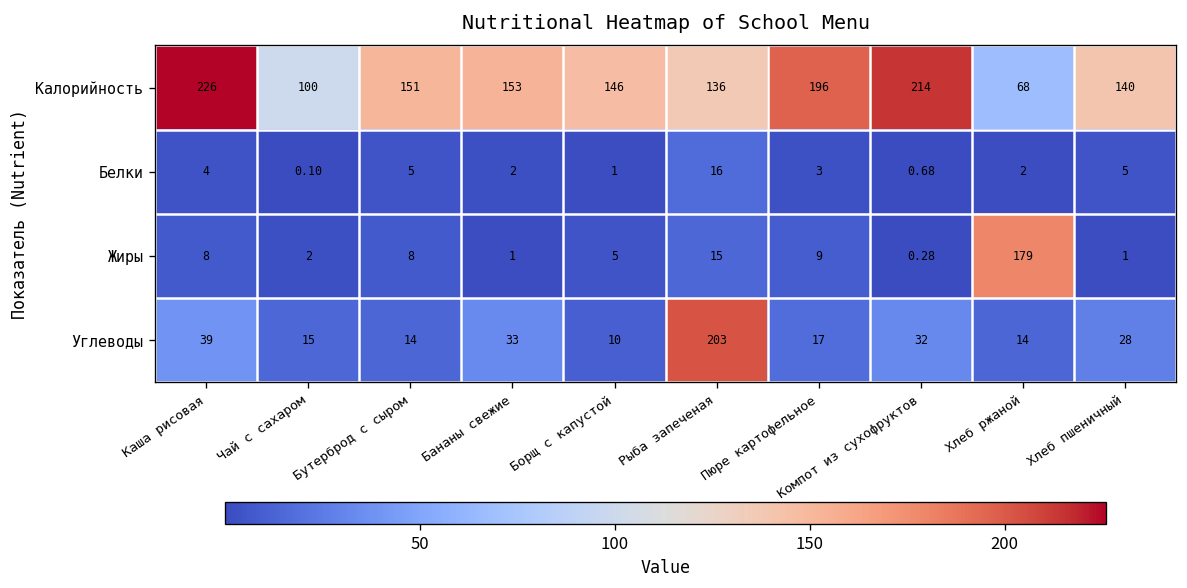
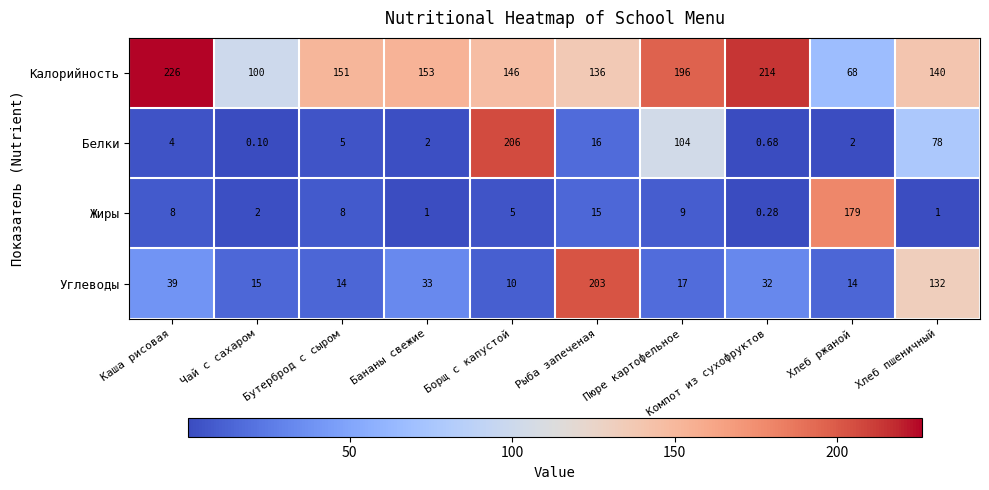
Белки, Борщ с капустой: 1 -> 206
Белки, Пюре картофельное: 3 -> 104
Белки, Хлеб пшеничный: 5 -> 78
Углеводы, Хлеб пшеничный: 28 -> 132
